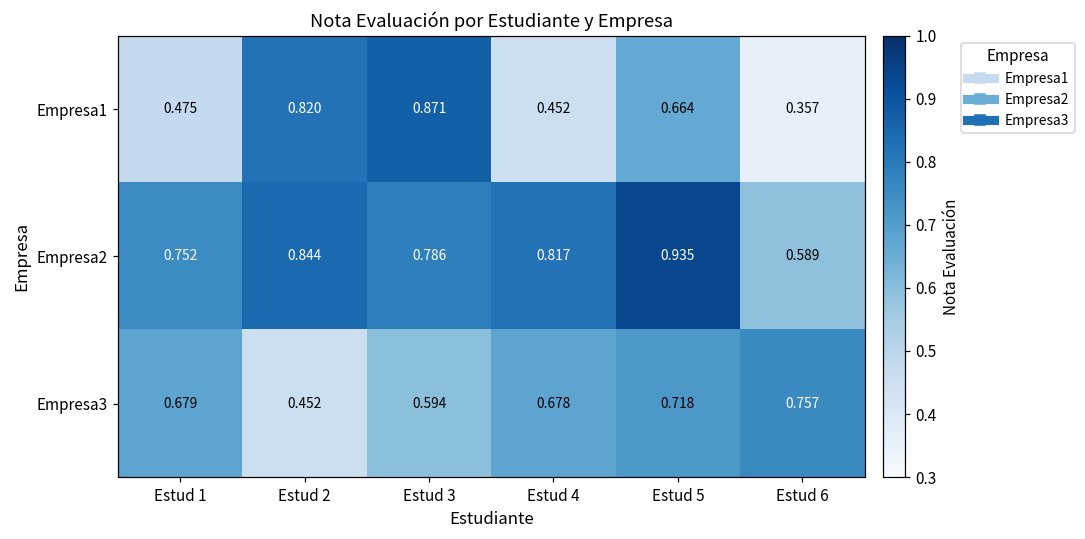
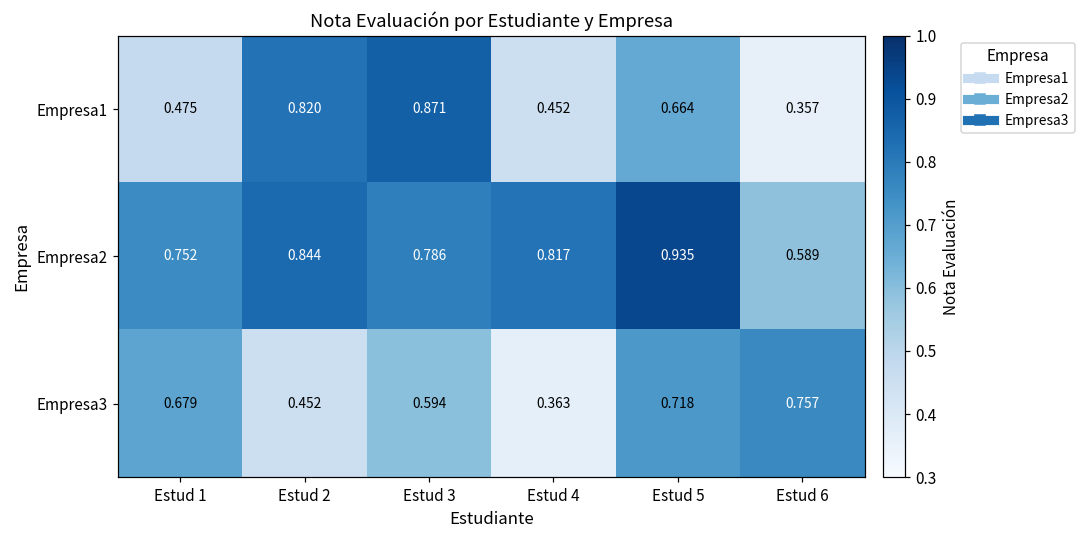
Empresa3, Estud 4: 0.678 -> 0.363
